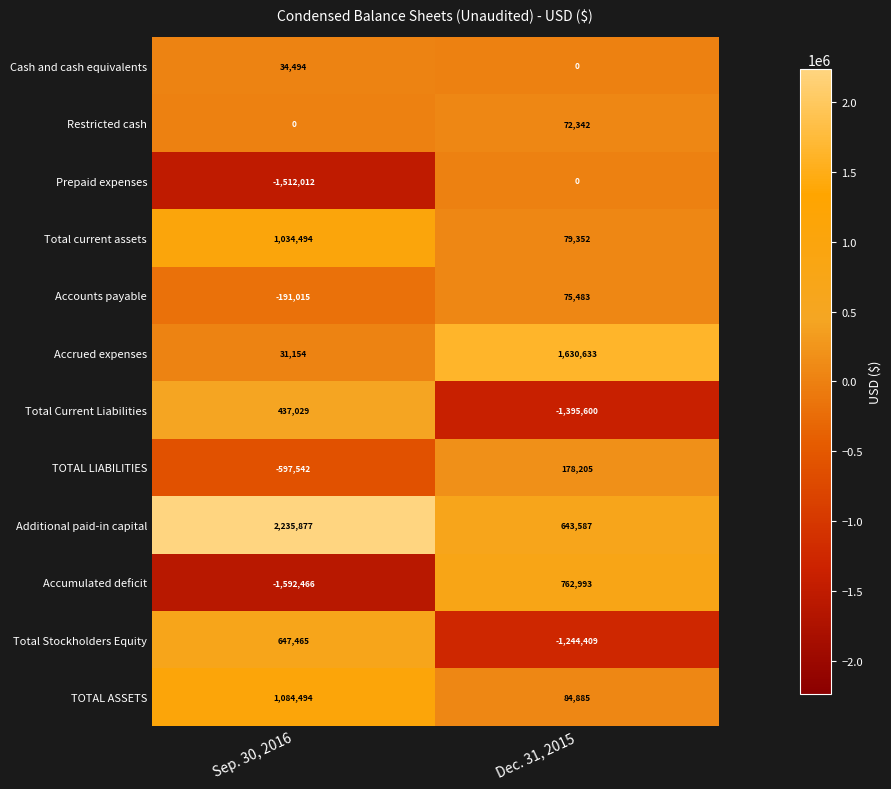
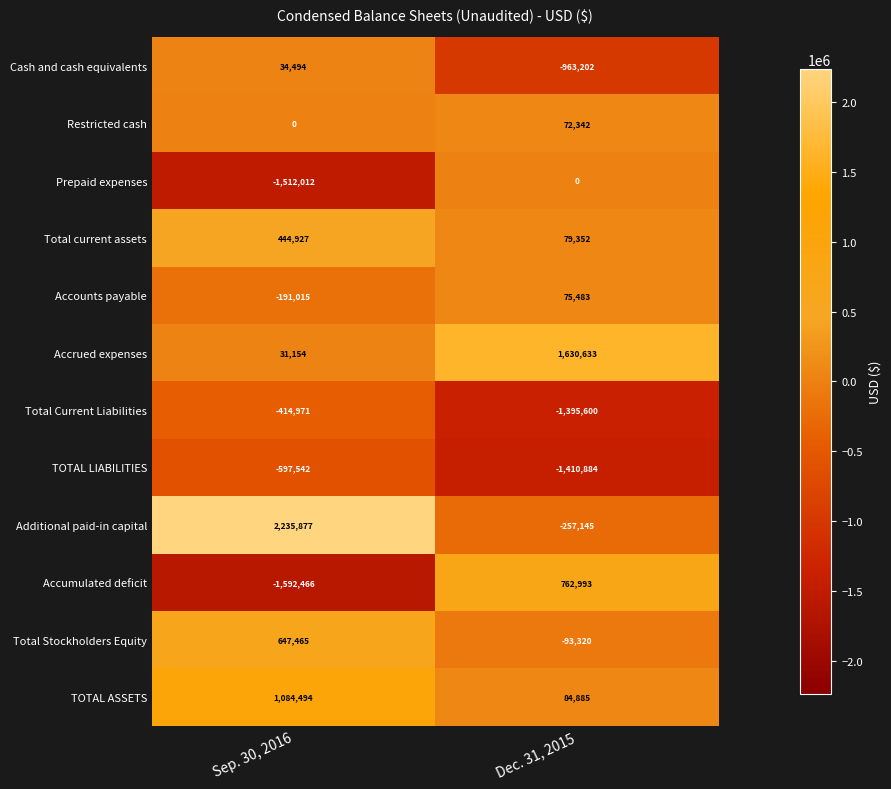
Cash and cash equivalents, Dec. 31, 2015: 0 -> -963,202
Total current assets, Sep. 30, 2016: 1,034,494 -> 444,927
Total Current Liabilities, Sep. 30, 2016: 437,029 -> -414,971
TOTAL LIABILITIES, Dec. 31, 2015: 178,205 -> -1,410,884
Additional paid-in capital, Dec. 31, 2015: 643,587 -> -257,145
Total Stockholders Equity, Dec. 31, 2015: -1,244,409 -> -93,320
